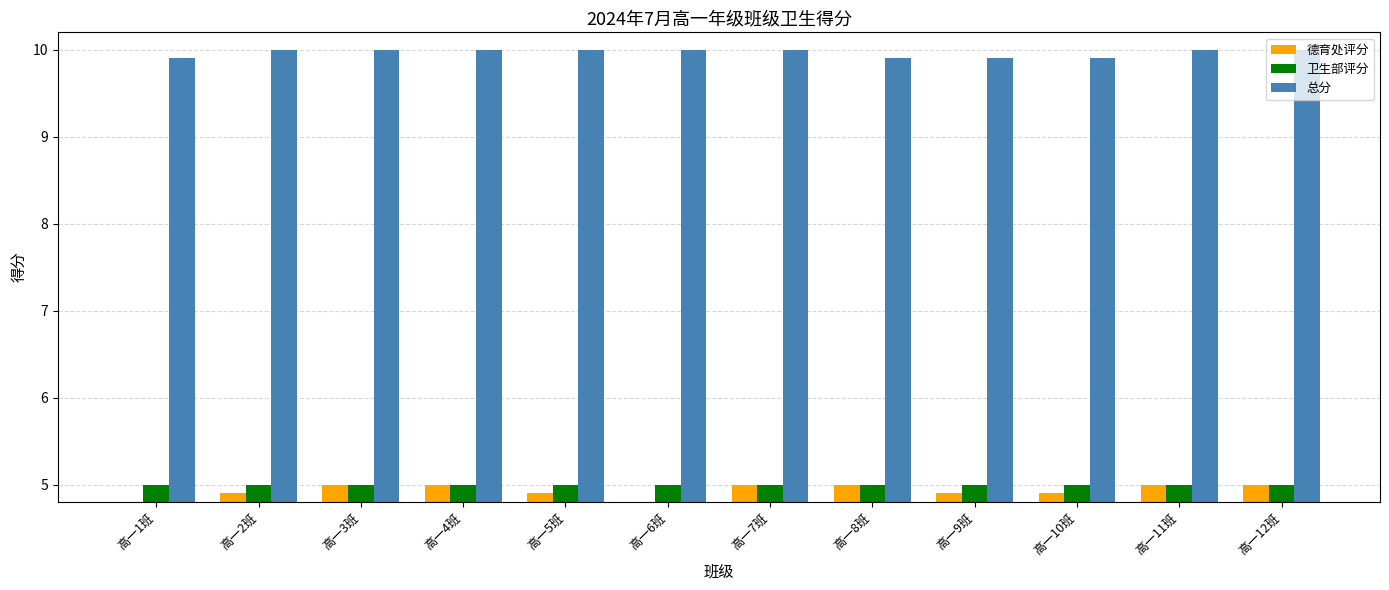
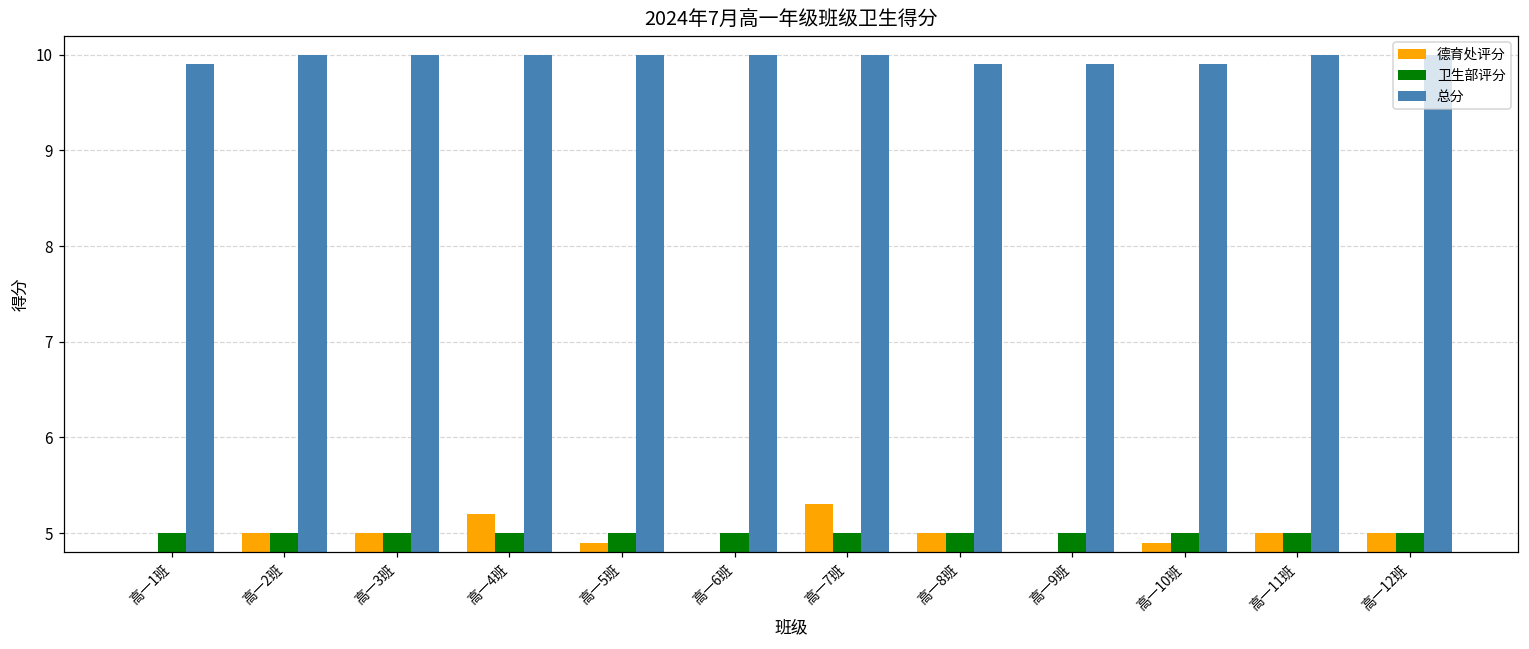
德育处评分, 高一2班: 4.9 -> 5.0
德育处评分, 高一4班: 5.0 -> 5.2
德育处评分, 高一7班: 5.0 -> 5.3
德育处评分, 高一9班: 4.9 -> 4.8
